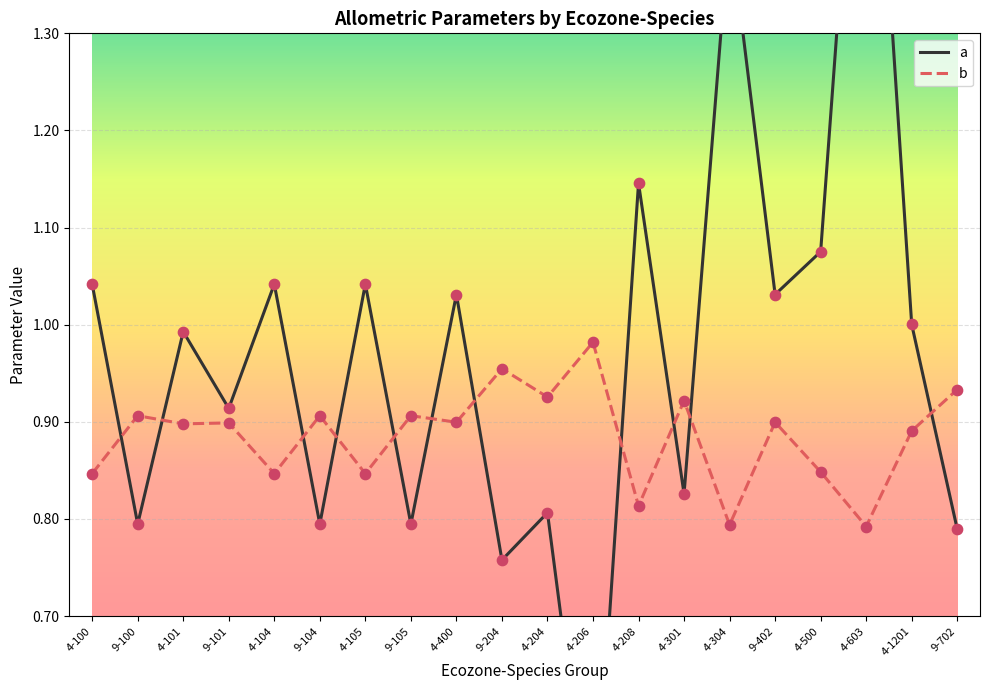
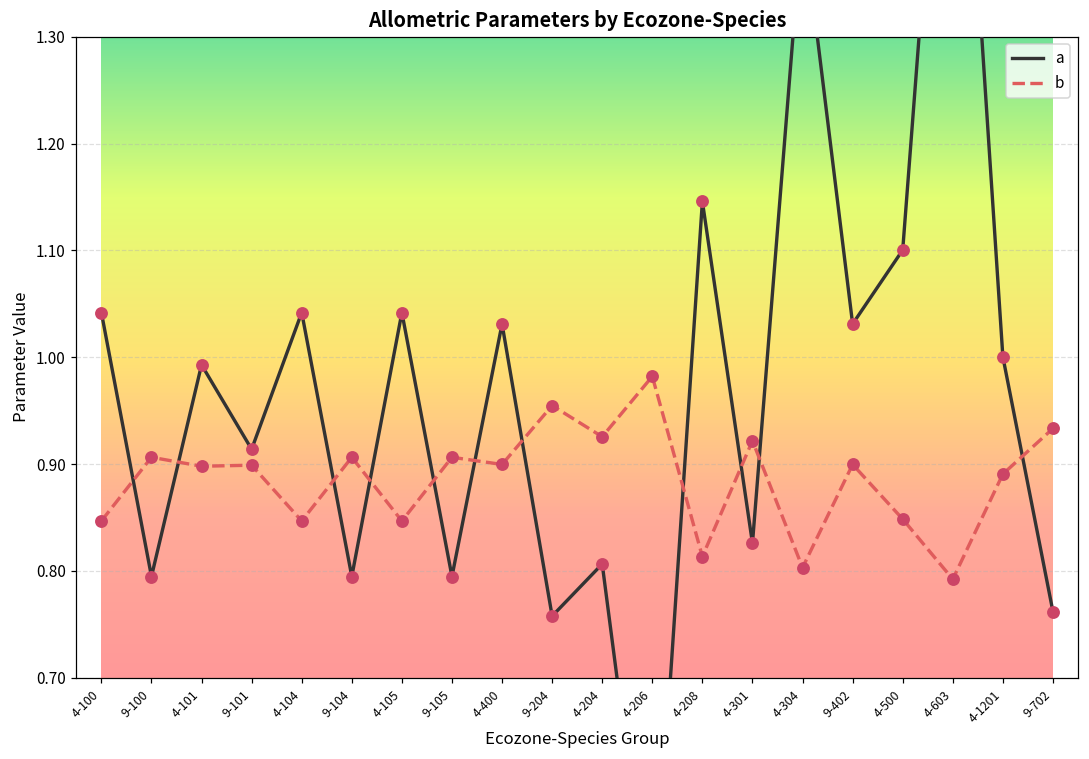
b, 4-304: 0.79 -> 0.80
a, 4-500: 1.08 -> 1.10
a, 9-702: 0.79 -> 0.76
